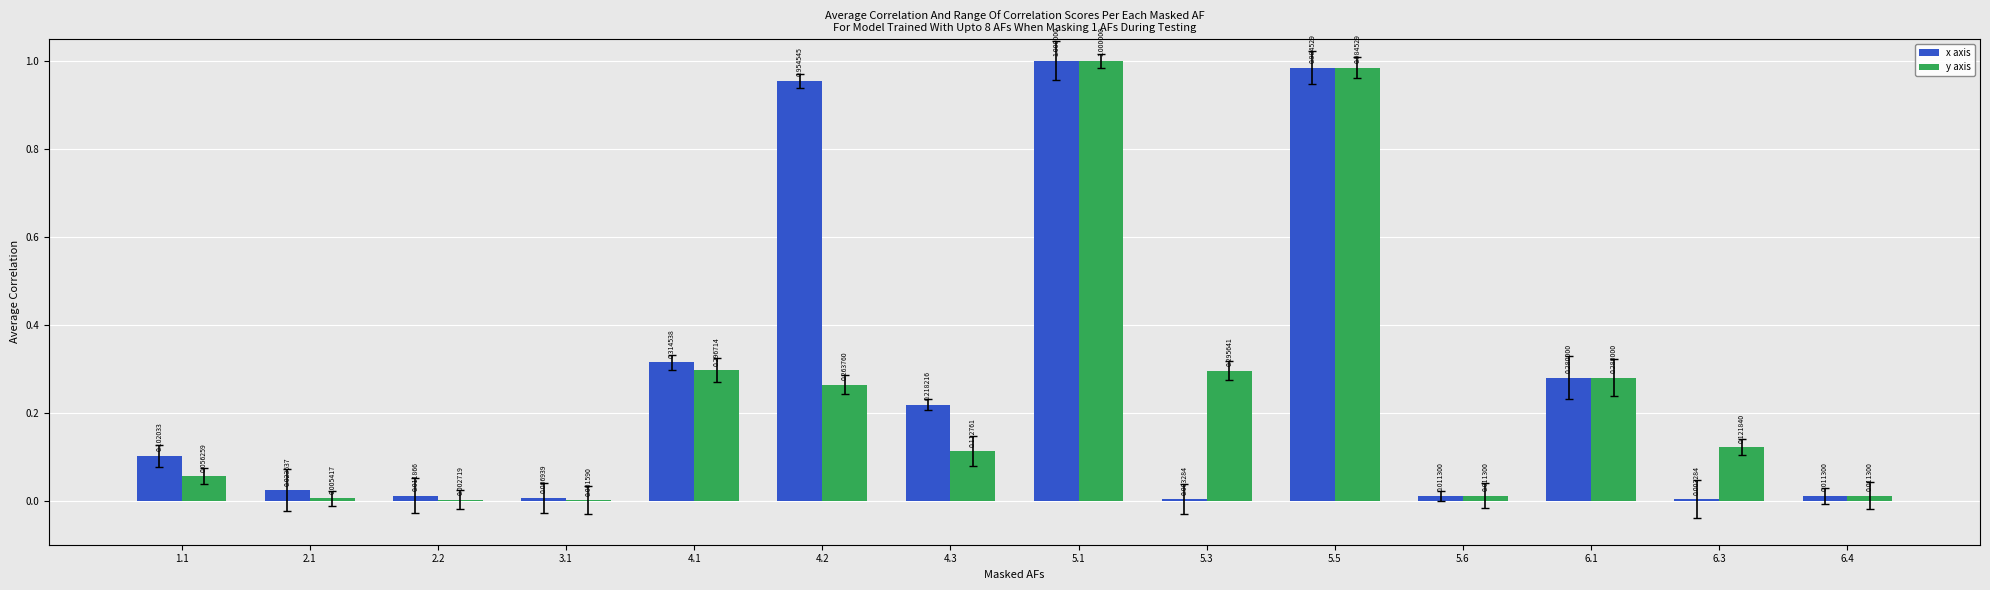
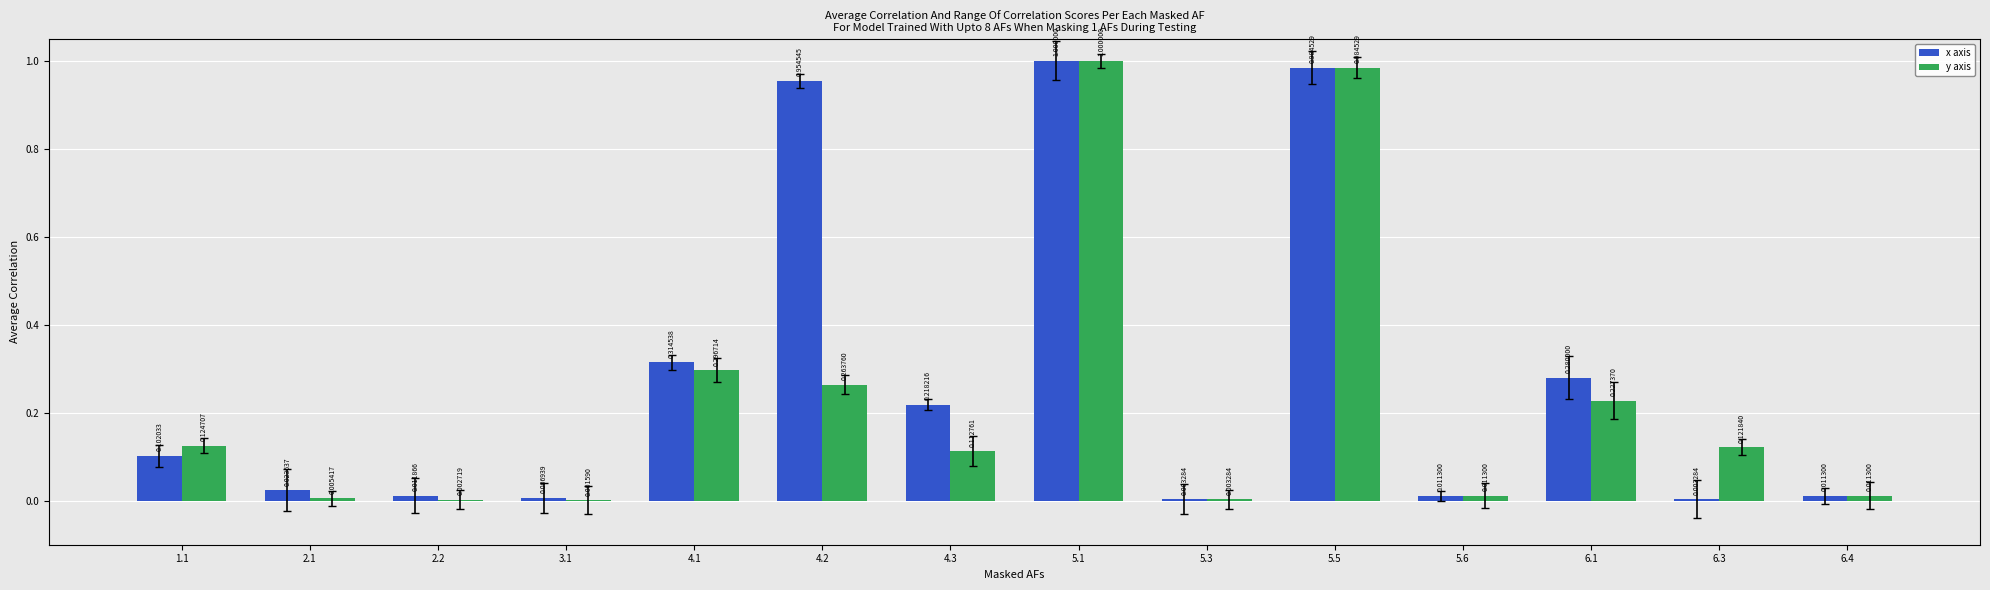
y axis, 1.1: 0.056259 -> 0.124707
y axis, 5.3: 0.295641 -> 0.003284
y axis, 6.1: 0.280000 -> 0.227370
